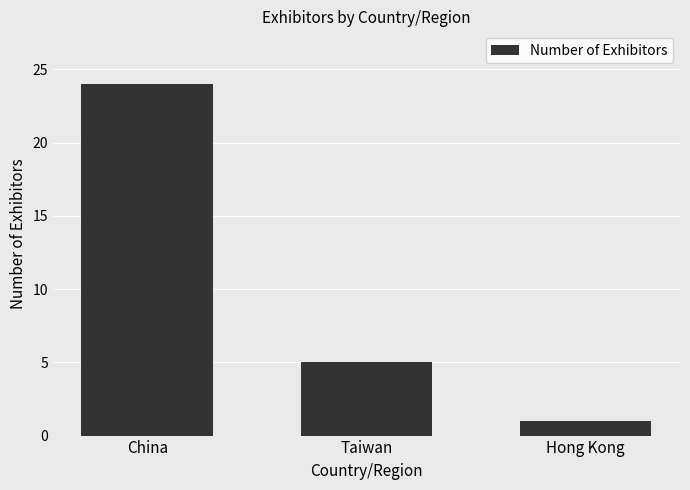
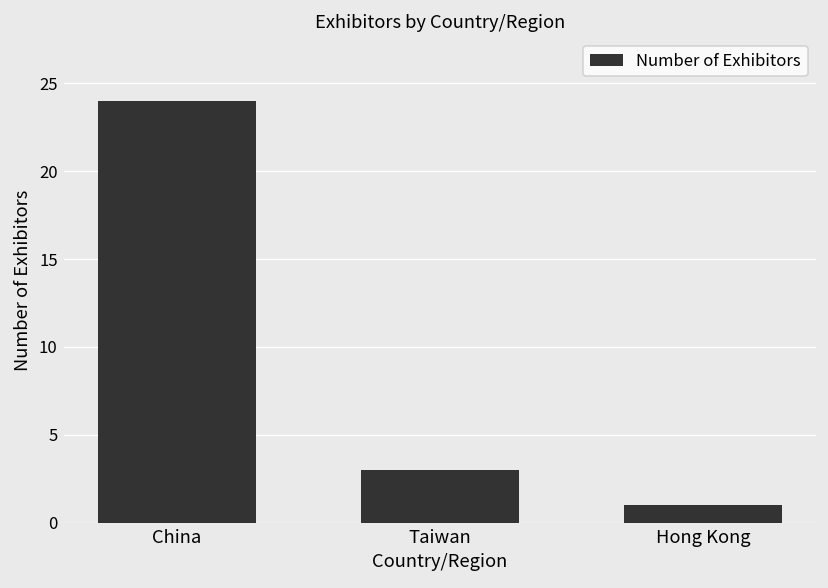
Taiwan: 5 -> 3
